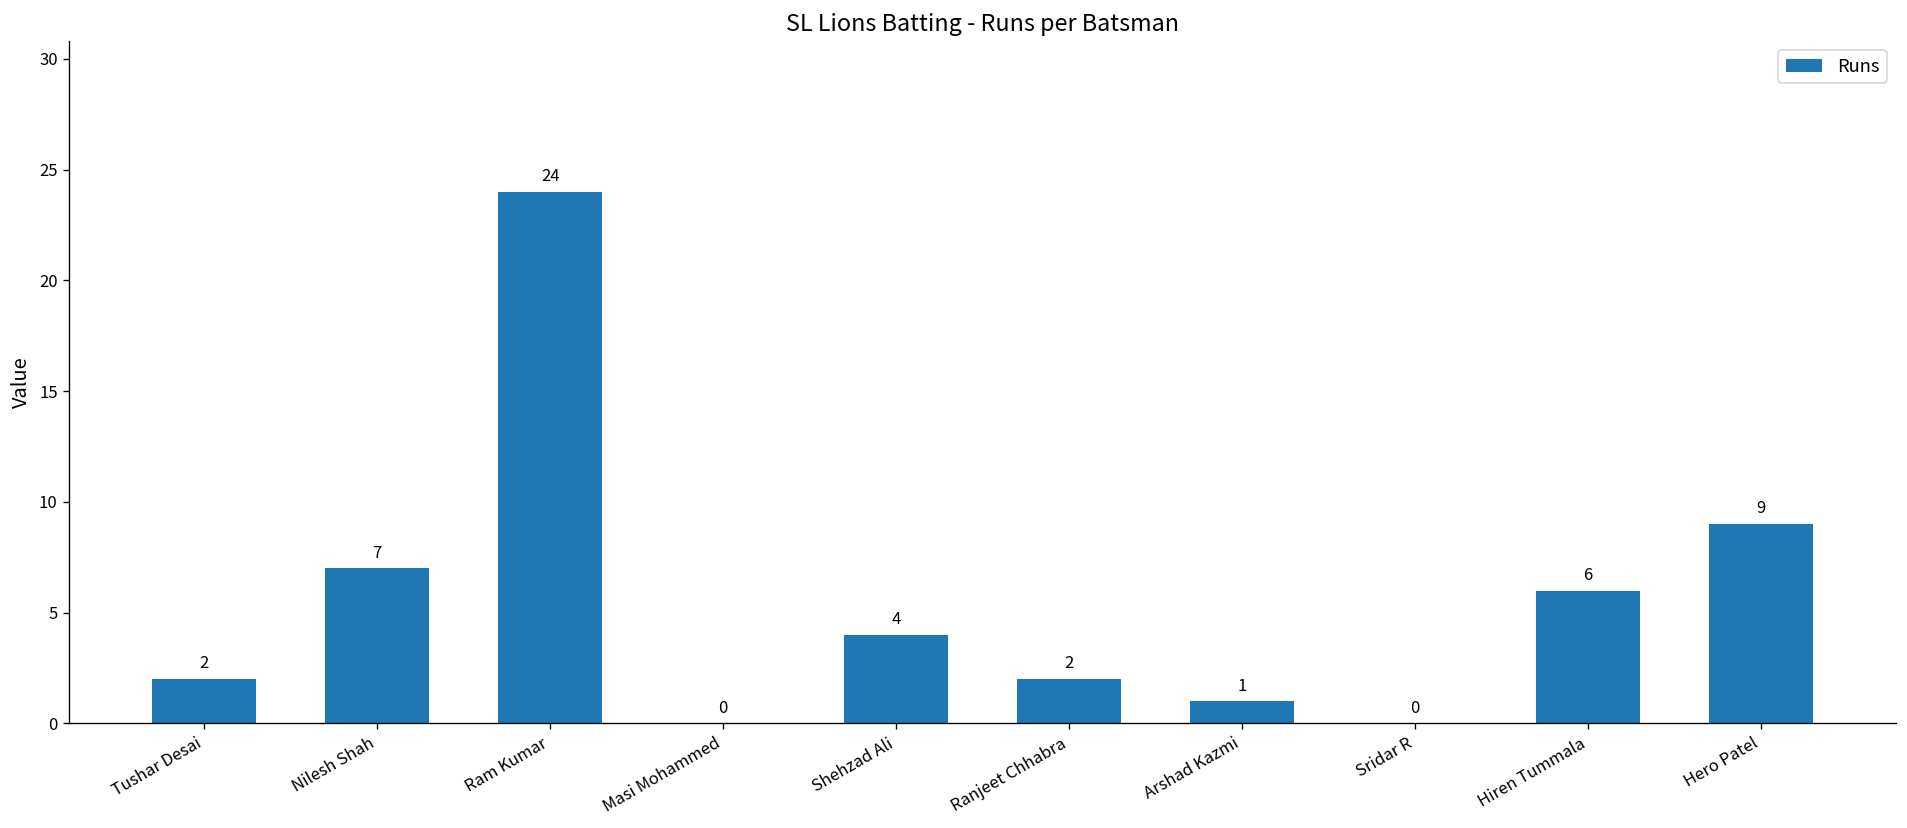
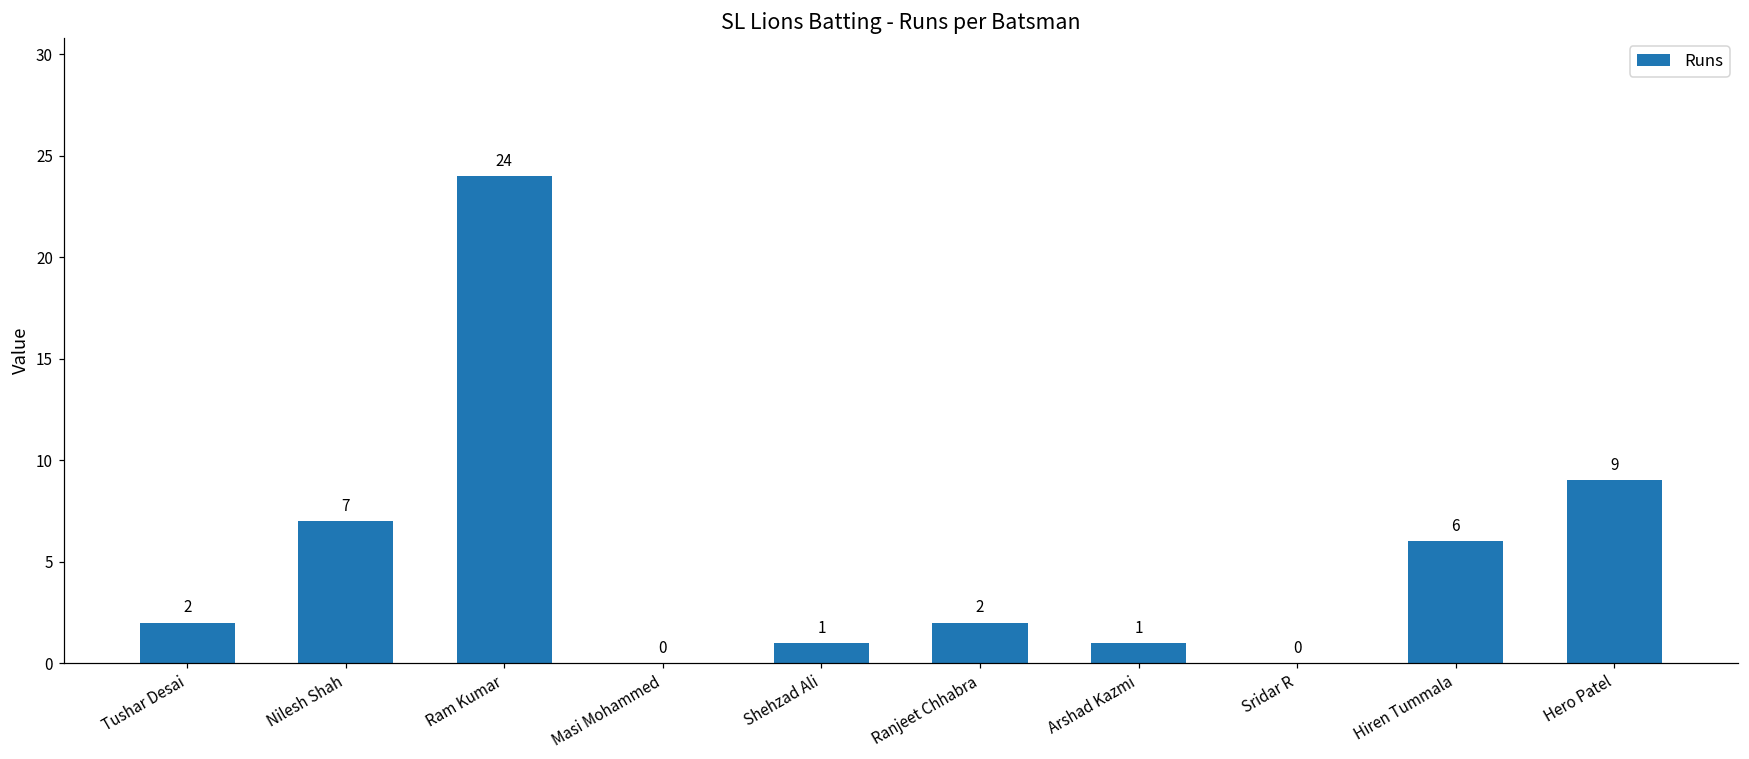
Shehzad Ali: 4 -> 1
